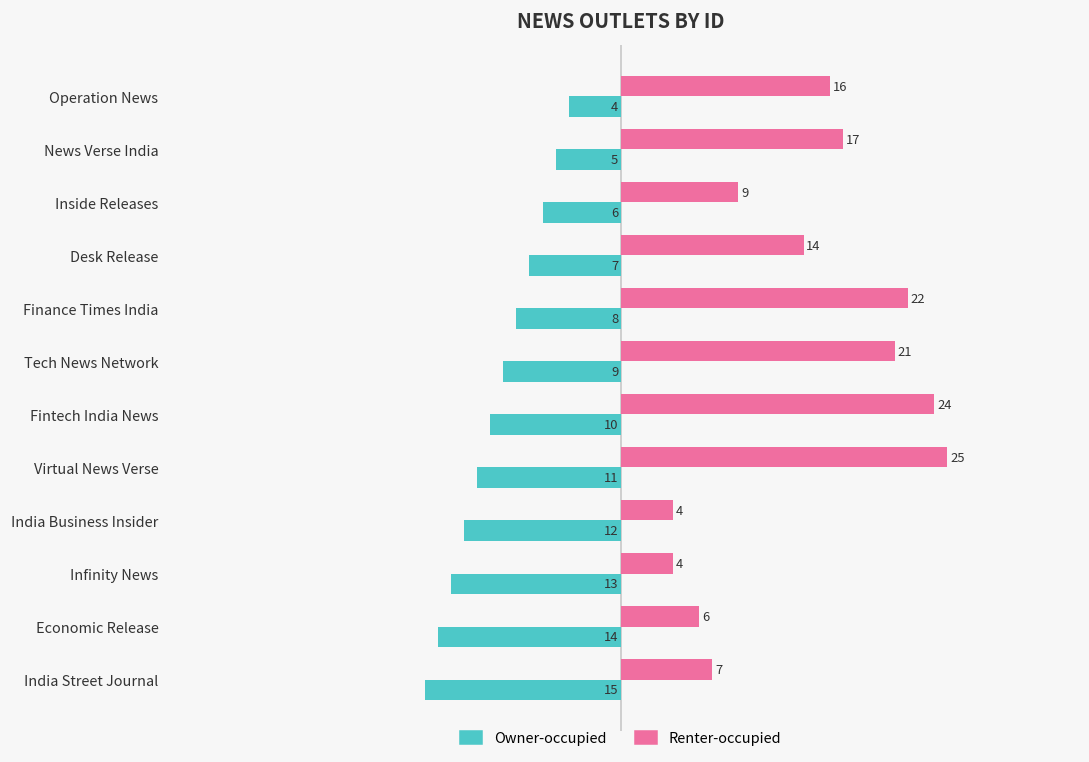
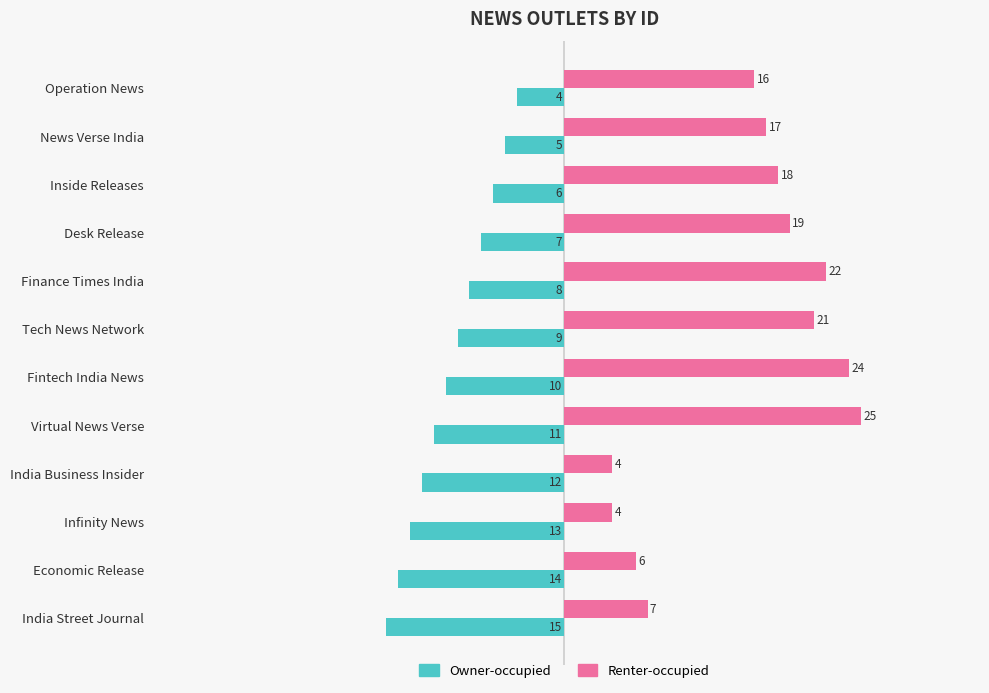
Renter-occupied, Inside Releases: 9 -> 18
Renter-occupied, Desk Release: 14 -> 19
